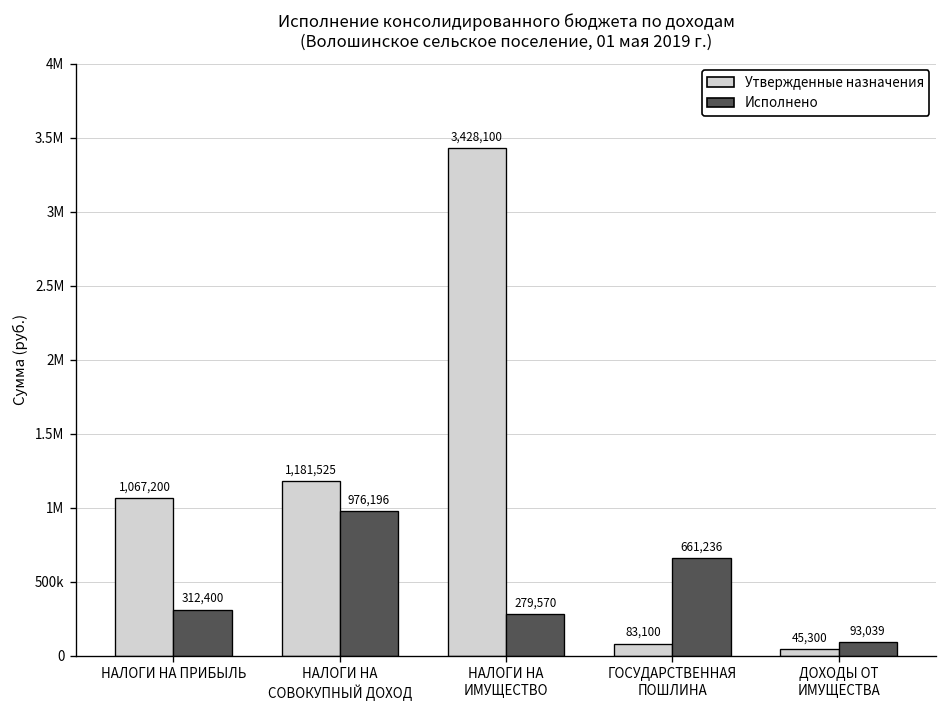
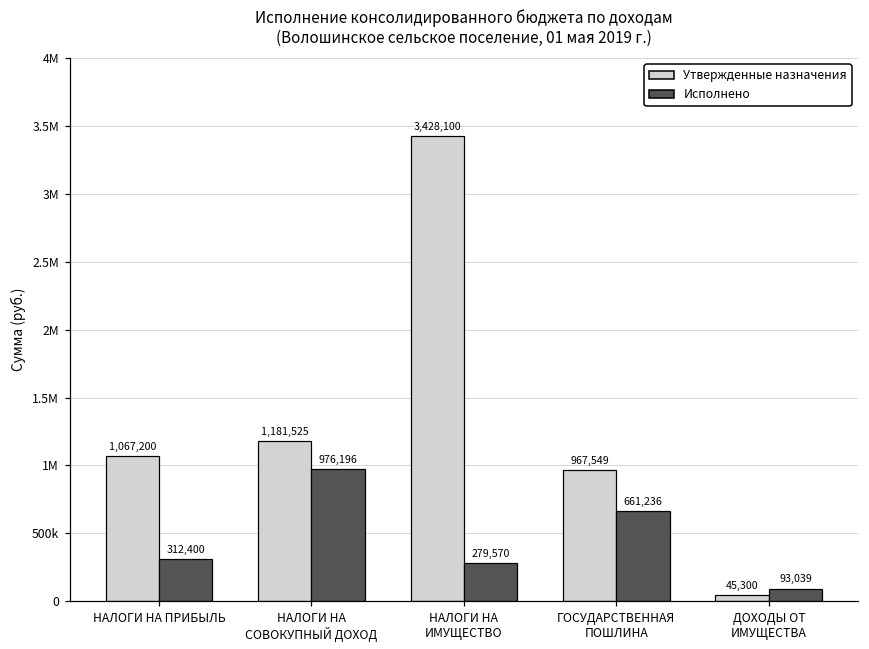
Утвержденные назначения, ГОСУДАРСТВЕННАЯ ПОШЛИНА: 83,100 -> 967,549
